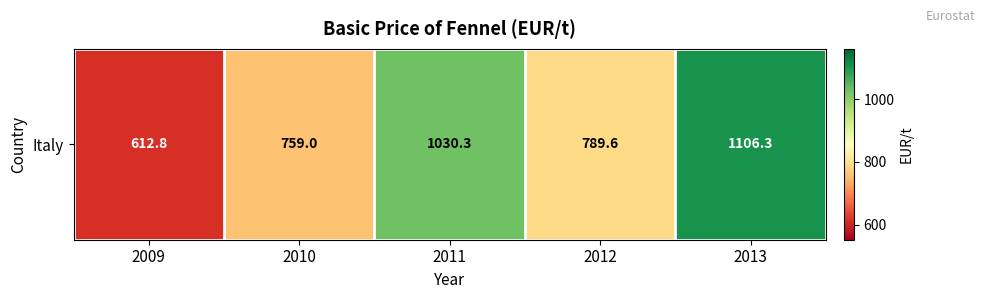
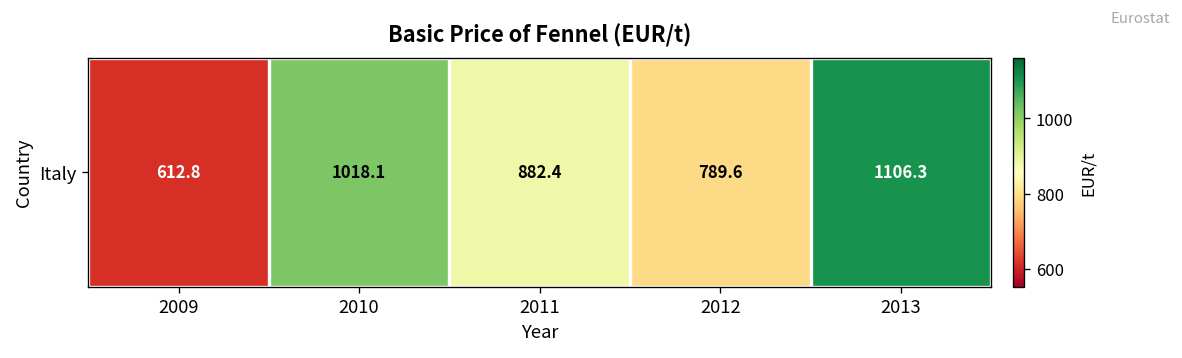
Italy, 2010: 759.0 -> 1018.1
Italy, 2011: 1030.3 -> 882.4
